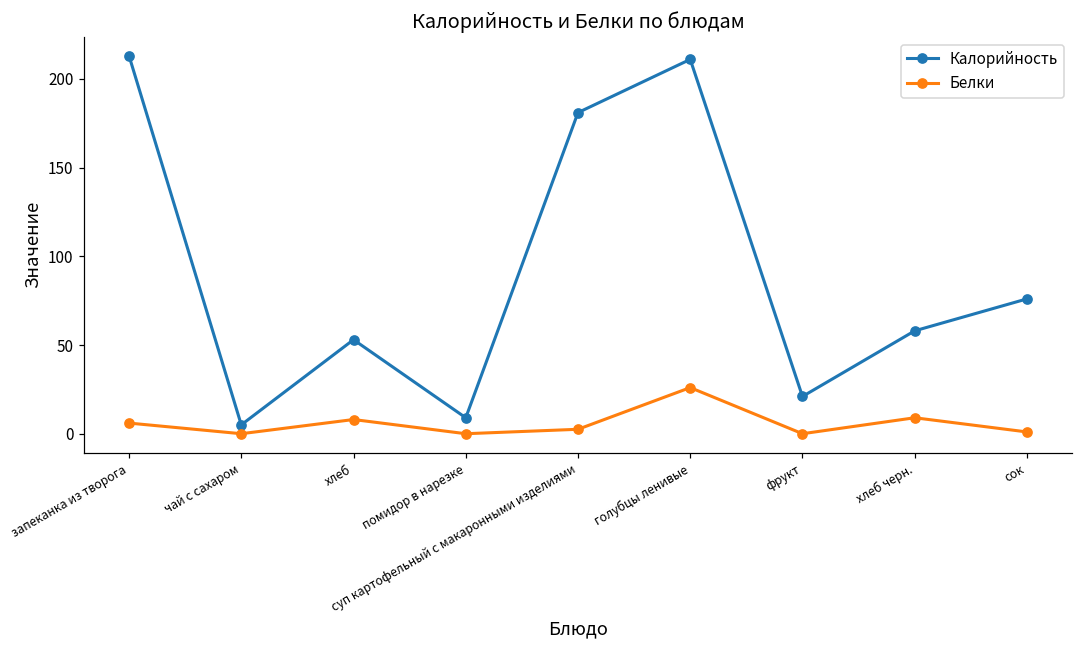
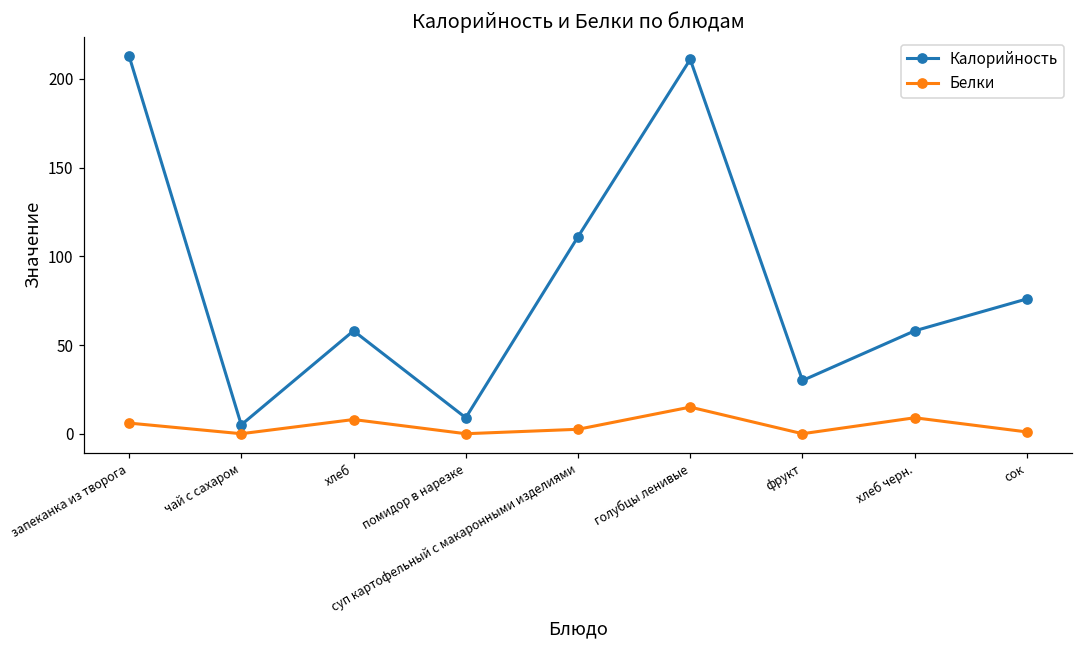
Калорийность, хлеб: 53 -> 58
Калорийность, суп картофельный с макаронными изделиями: 181 -> 111
Белки, голубцы ленивые: 26 -> 15
Калорийность, фрукт: 21 -> 30
